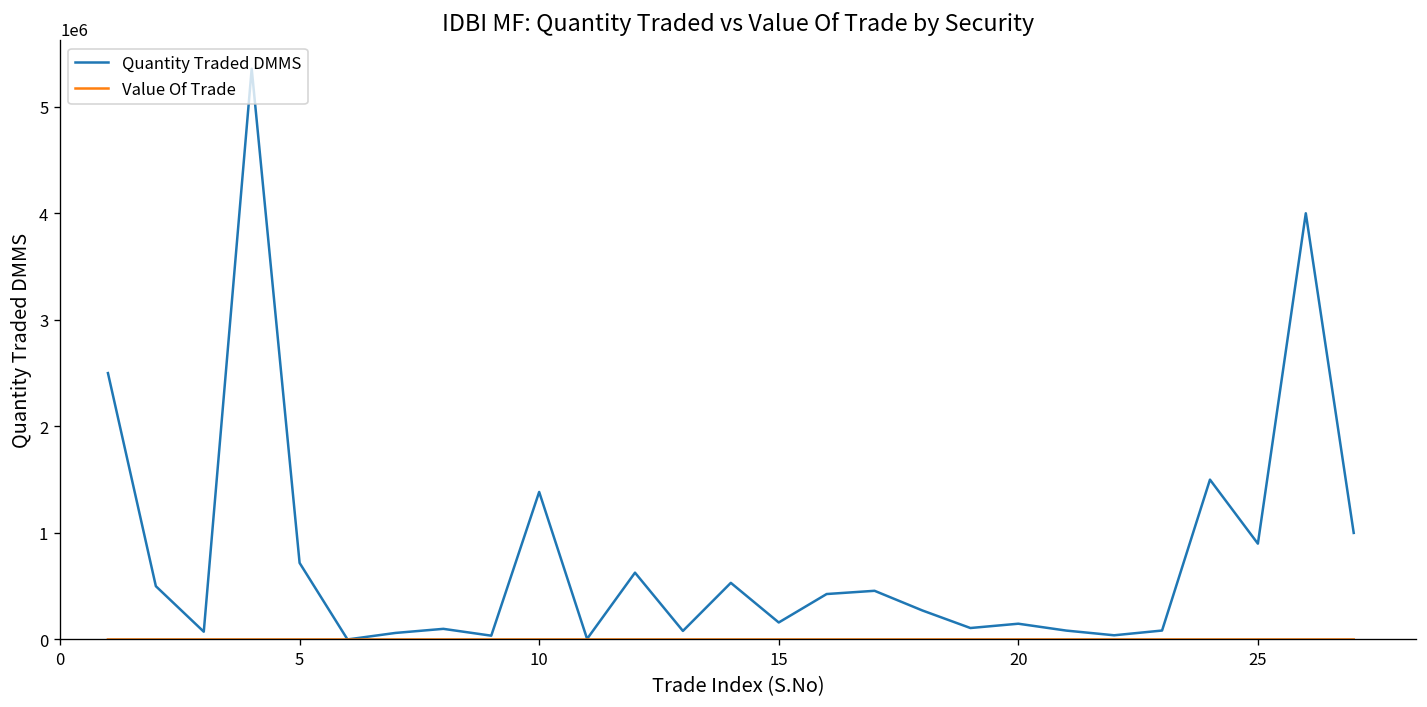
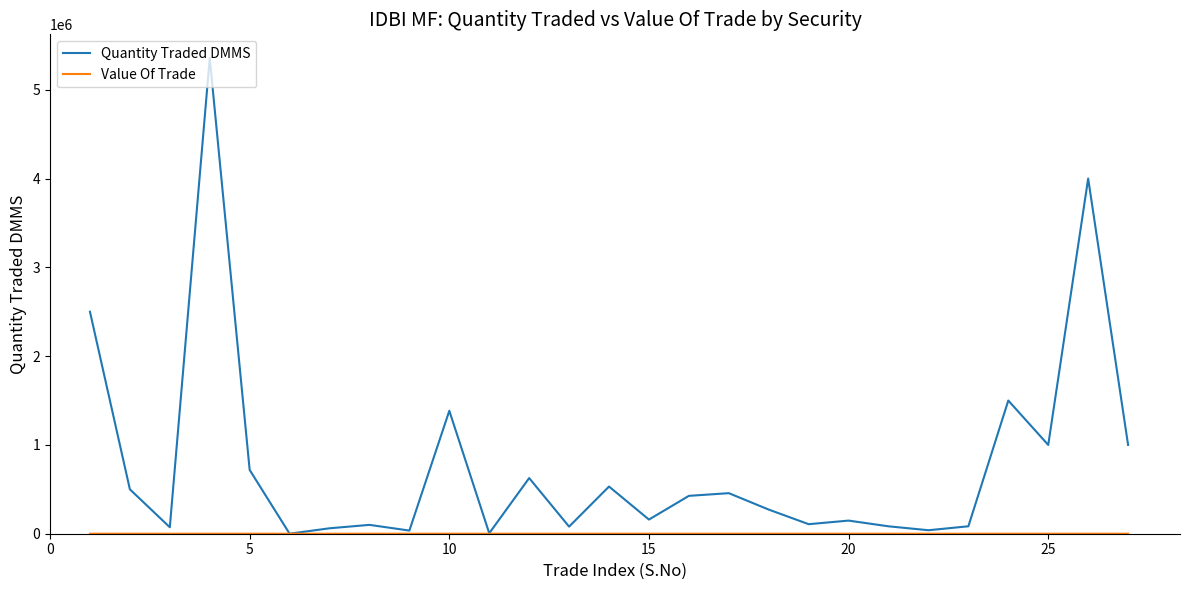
Quantity Traded DMMS, 25: 900000 -> 1000000
